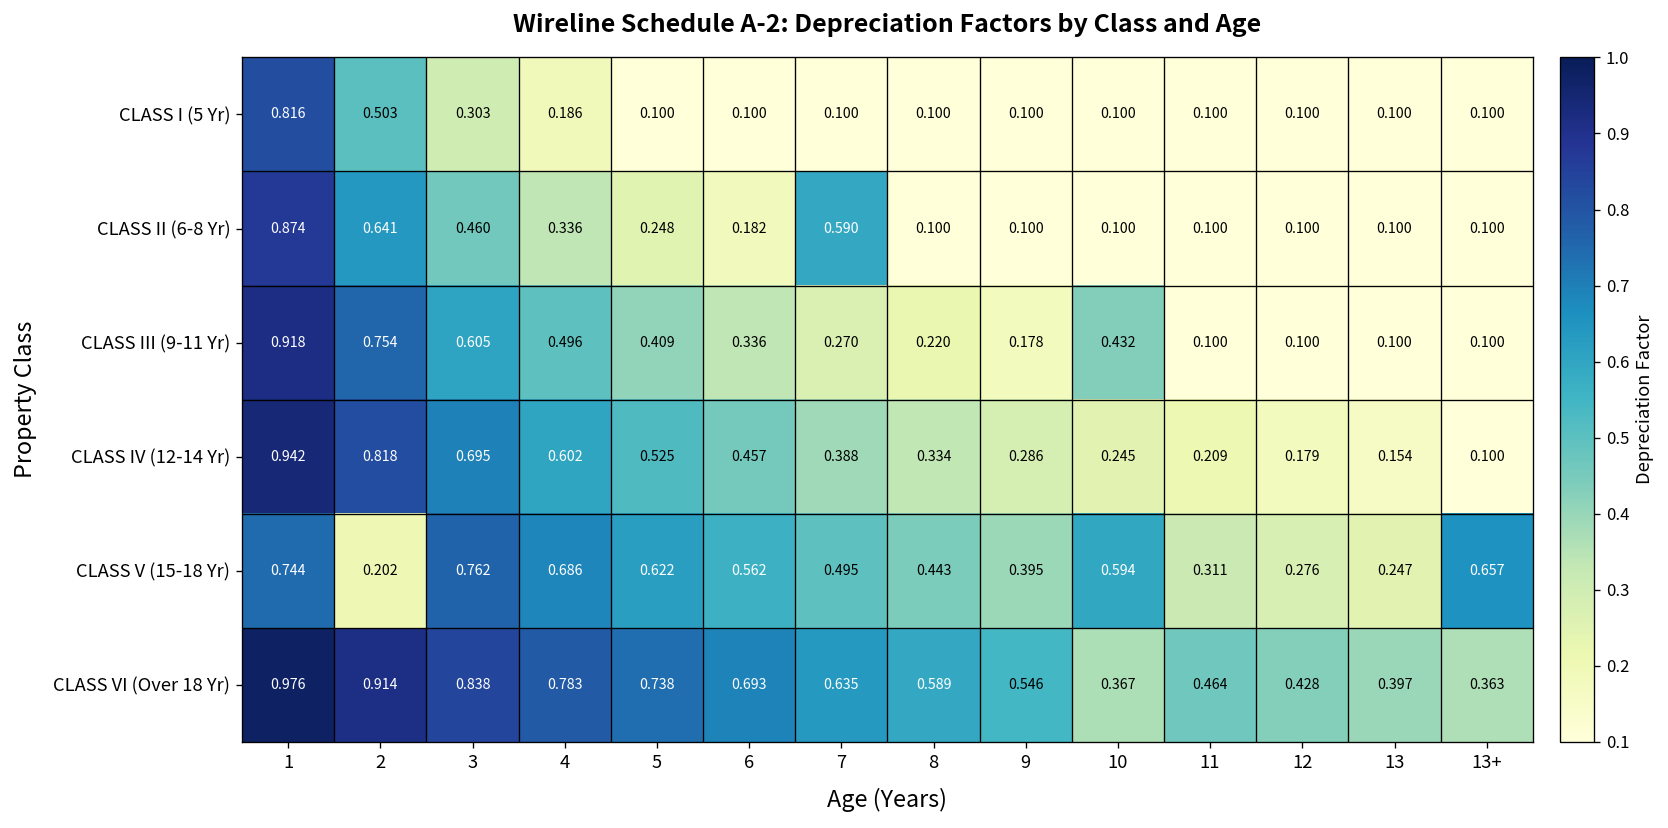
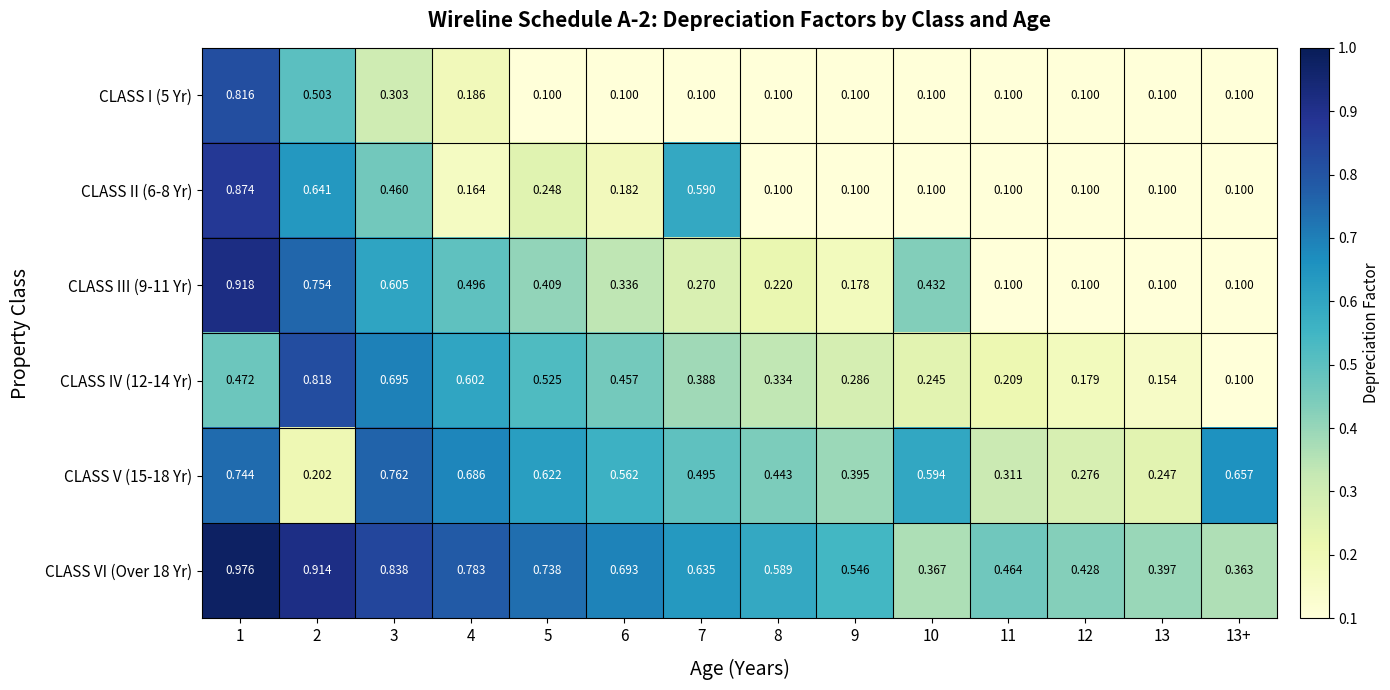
CLASS II (6-8 Yr), 4: 0.336 -> 0.164
CLASS IV (12-14 Yr), 1: 0.942 -> 0.472
